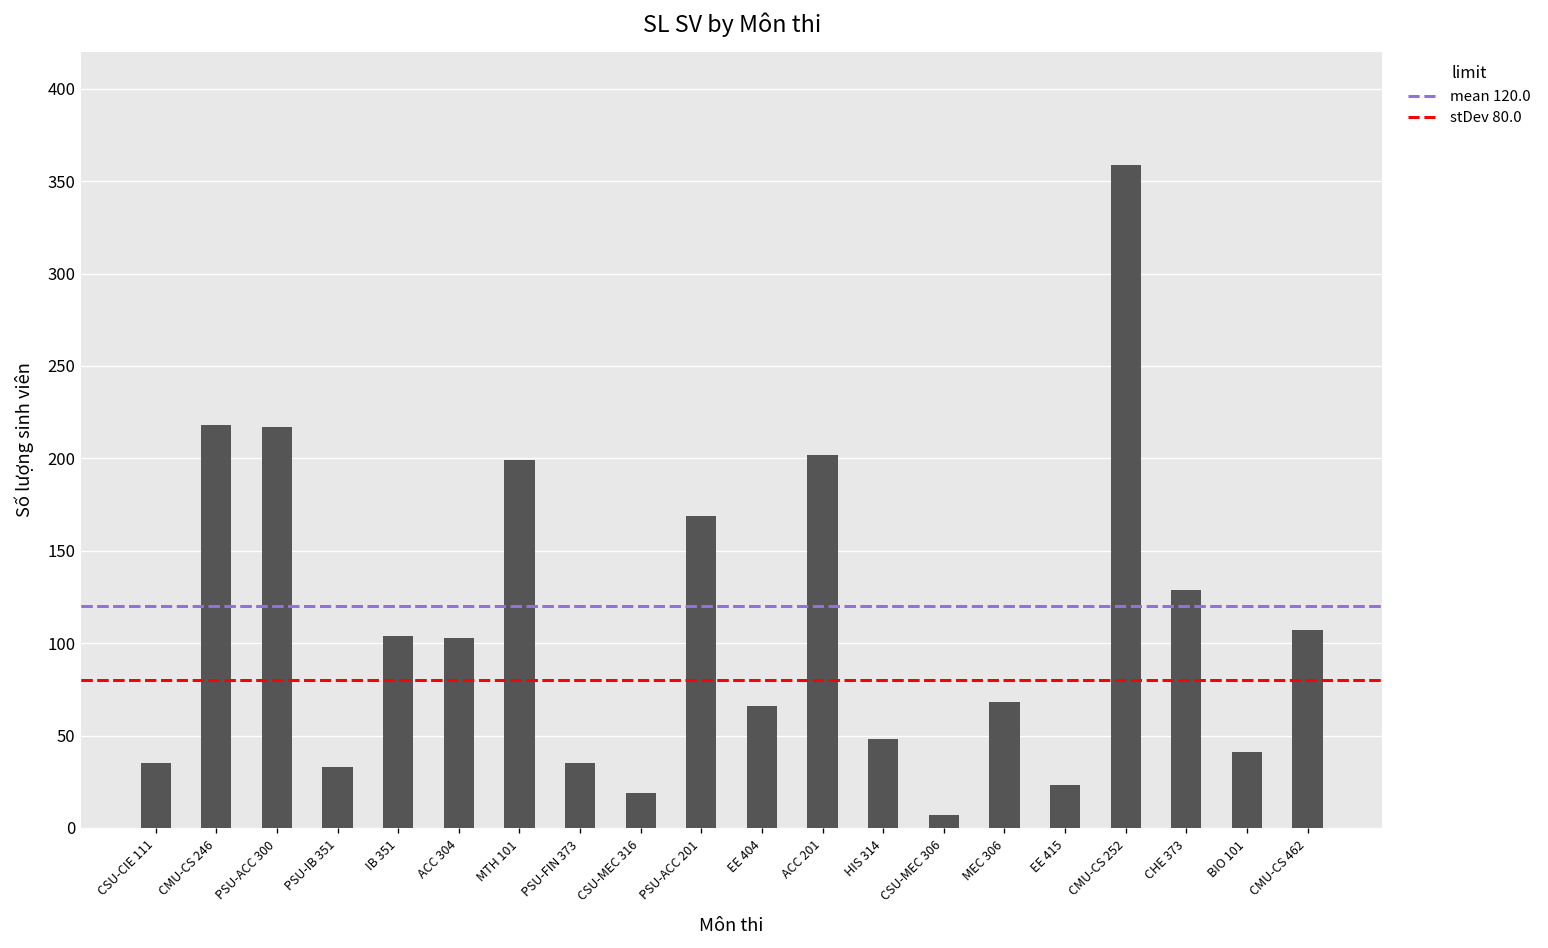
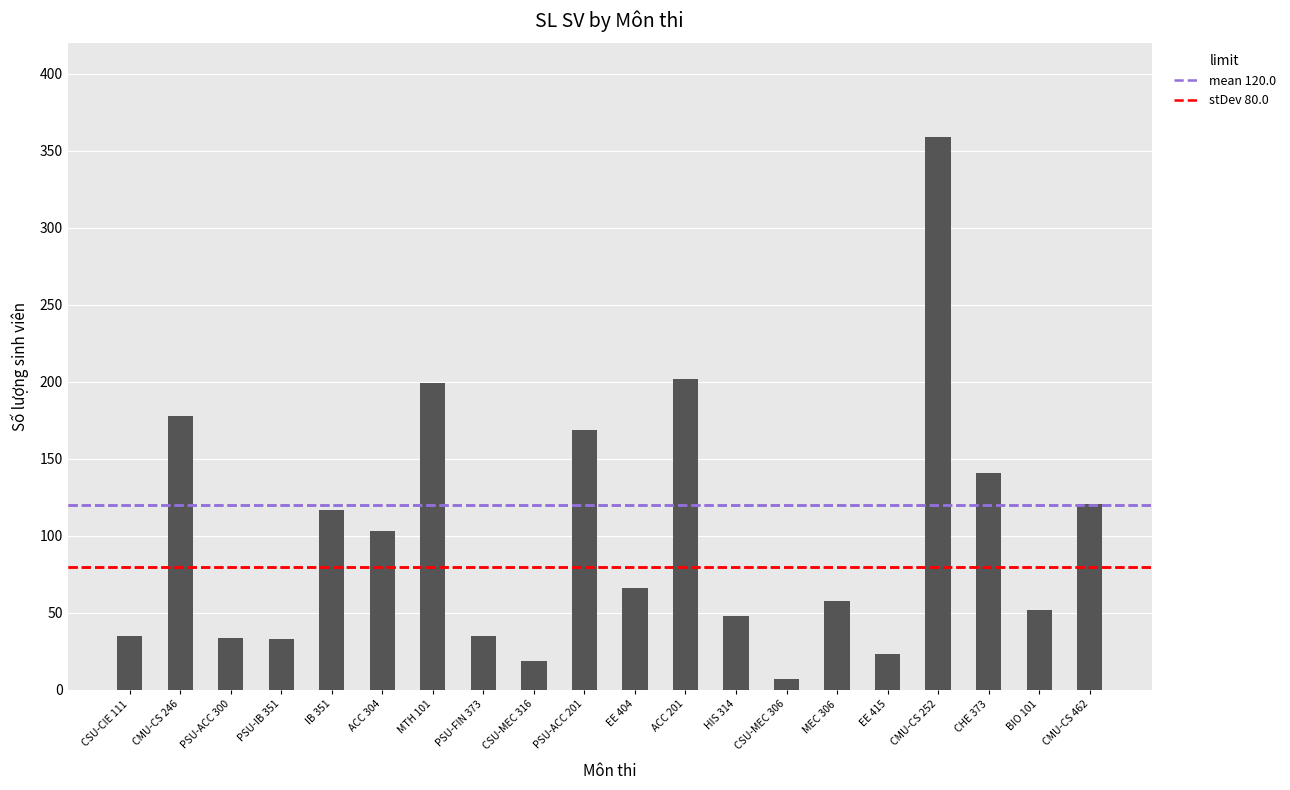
CMU-CS 246: 218 -> 178
PSU-ACC 300: 217 -> 34
IB 351: 104 -> 117
MEC 306: 68 -> 58
CHE 373: 129 -> 141
BIO 101: 41 -> 52
CMU-CS 462: 107 -> 121
